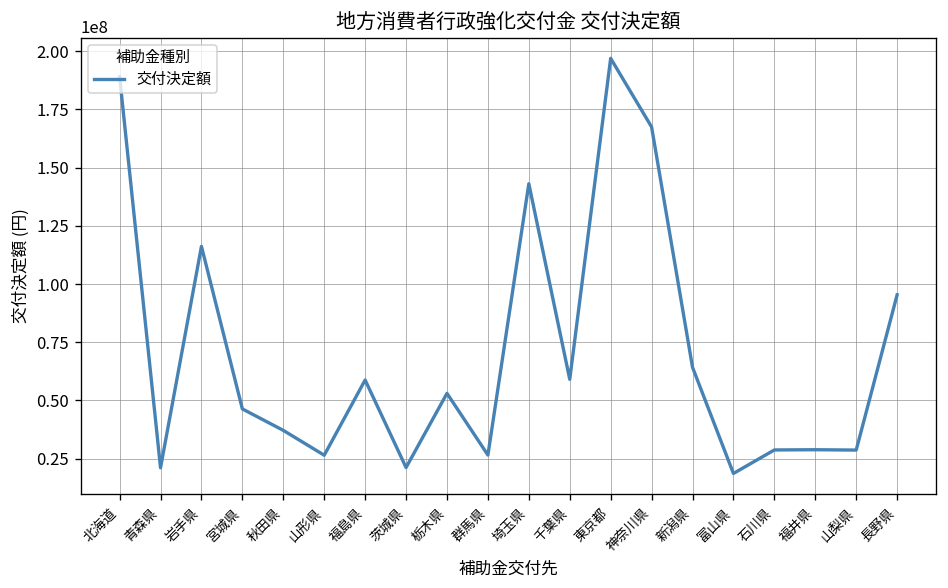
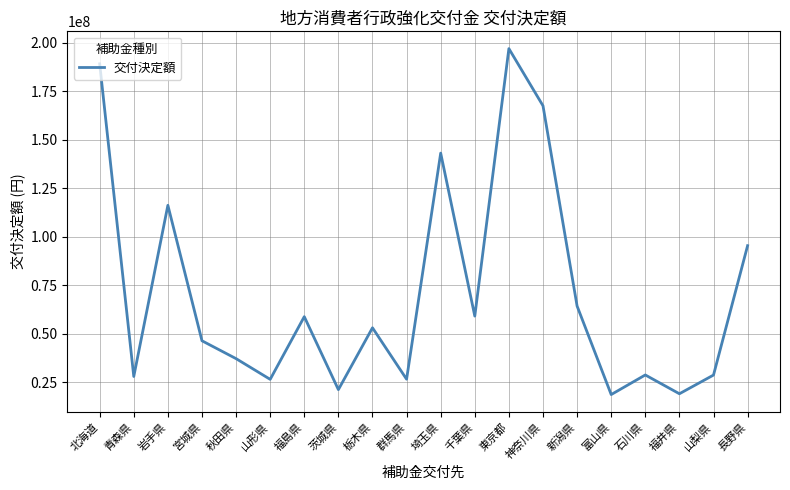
青森県: 21000000 -> 28000000
福井県: 29000000 -> 19000000
